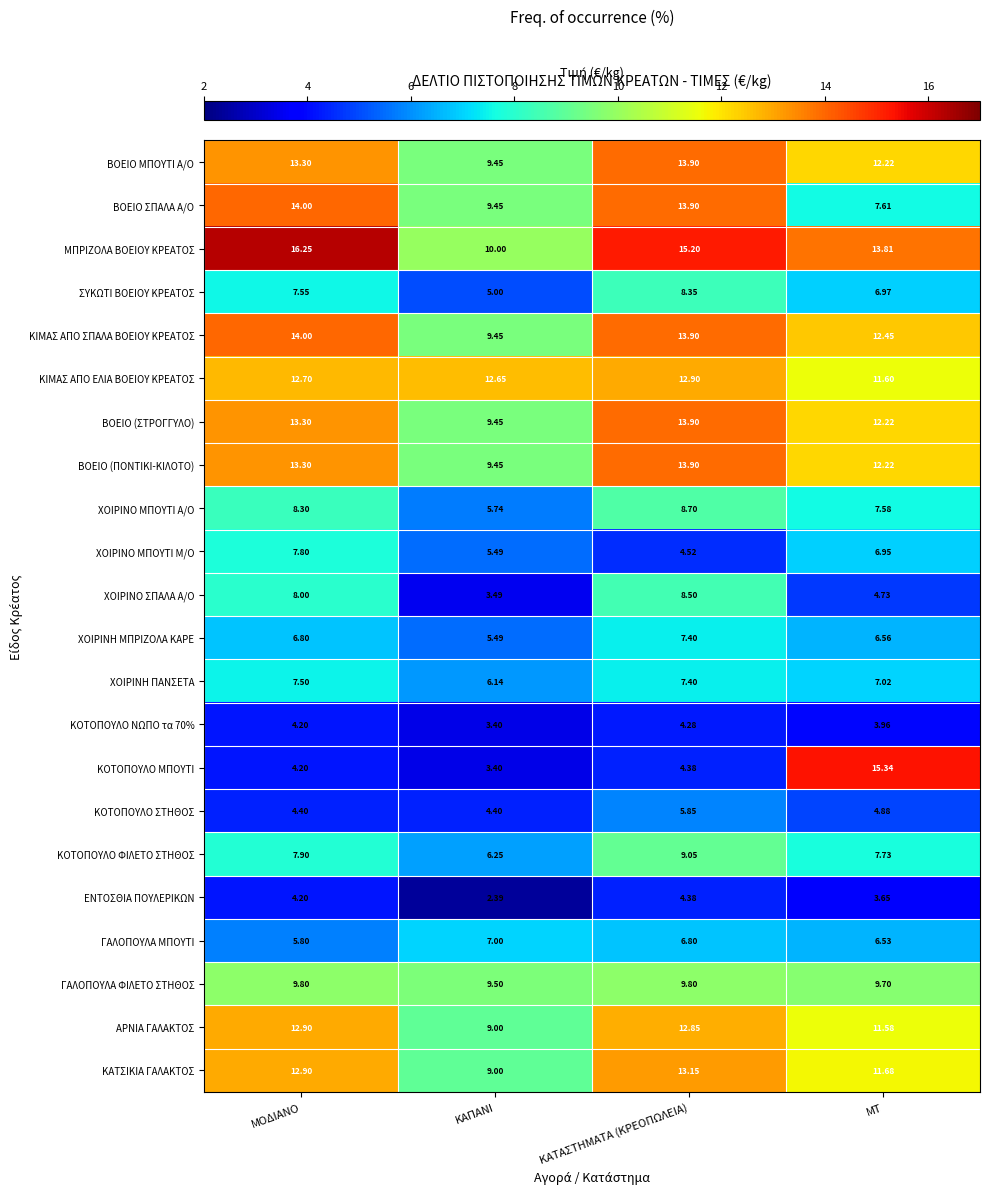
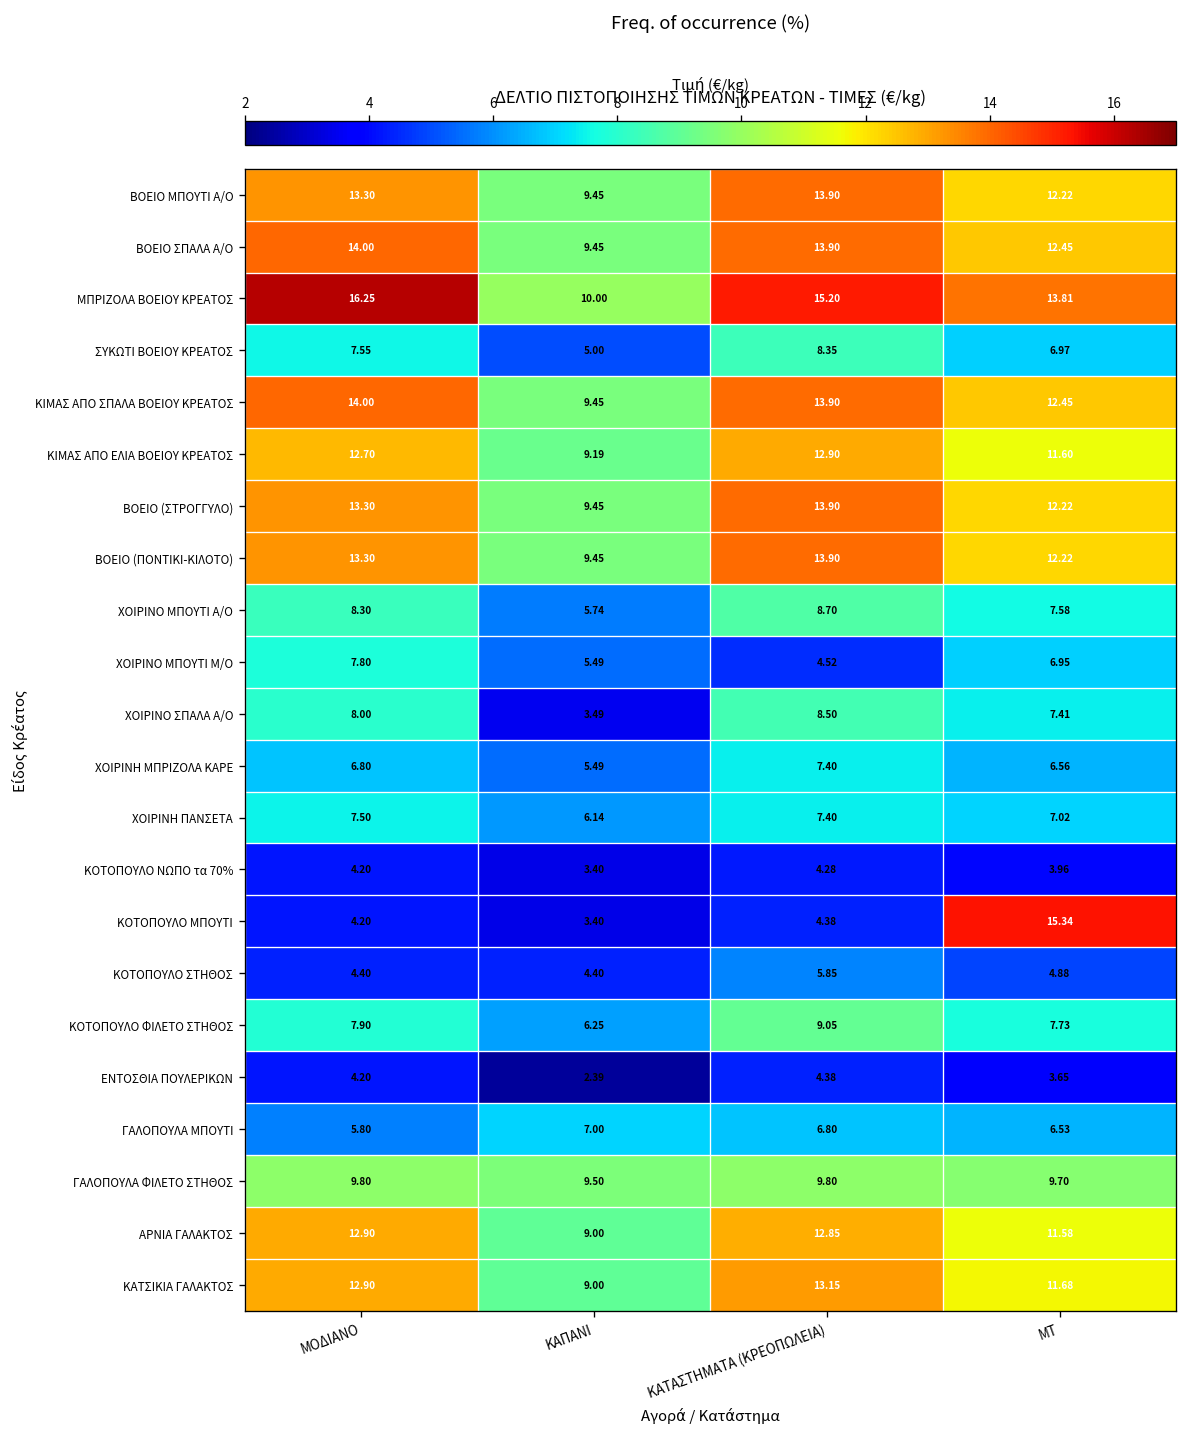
ΒΟΕΙΟ ΣΠΑΛΑ Α/Ο, ΜΤ: 7.61 -> 12.45
ΚΙΜΑΣ ΑΠO ΕΛΙΑ ΒΟΕΙΟΥ ΚΡΕΑΤΟΣ, ΚΑΠΑΝΙ: 12.65 -> 9.19
ΧΟΙΡΙΝΟ ΣΠΑΛΑ Α/Ο, ΜΤ: 4.73 -> 7.41
